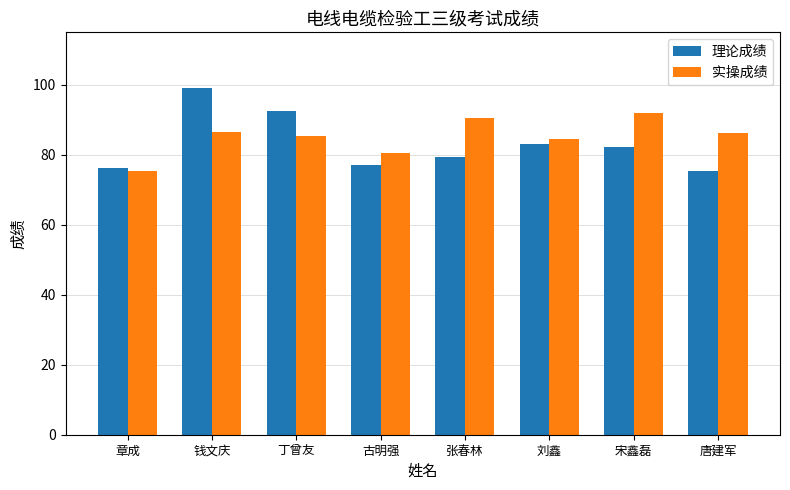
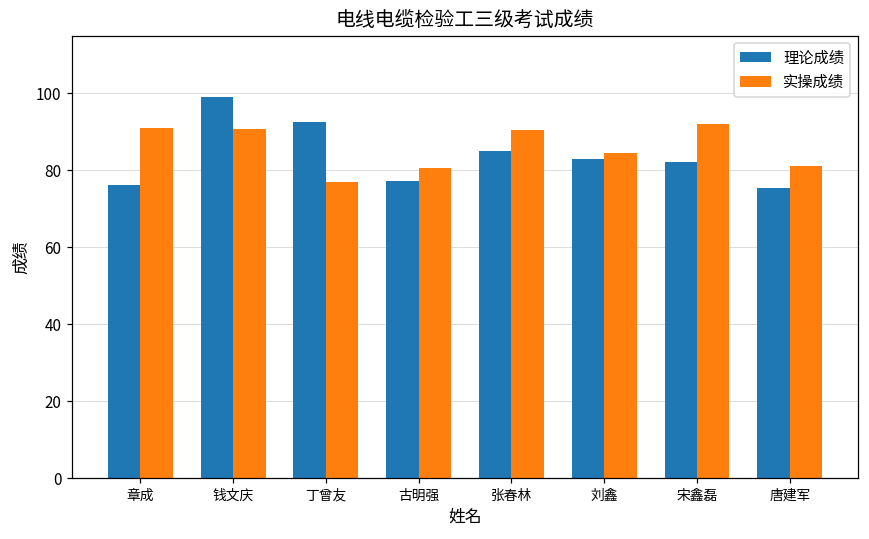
实操成绩, 章成: 75 -> 91
实操成绩, 钱文庆: 87 -> 91
实操成绩, 丁曾友: 85 -> 77
理论成绩, 张春林: 79 -> 85
实操成绩, 唐建军: 86 -> 81
